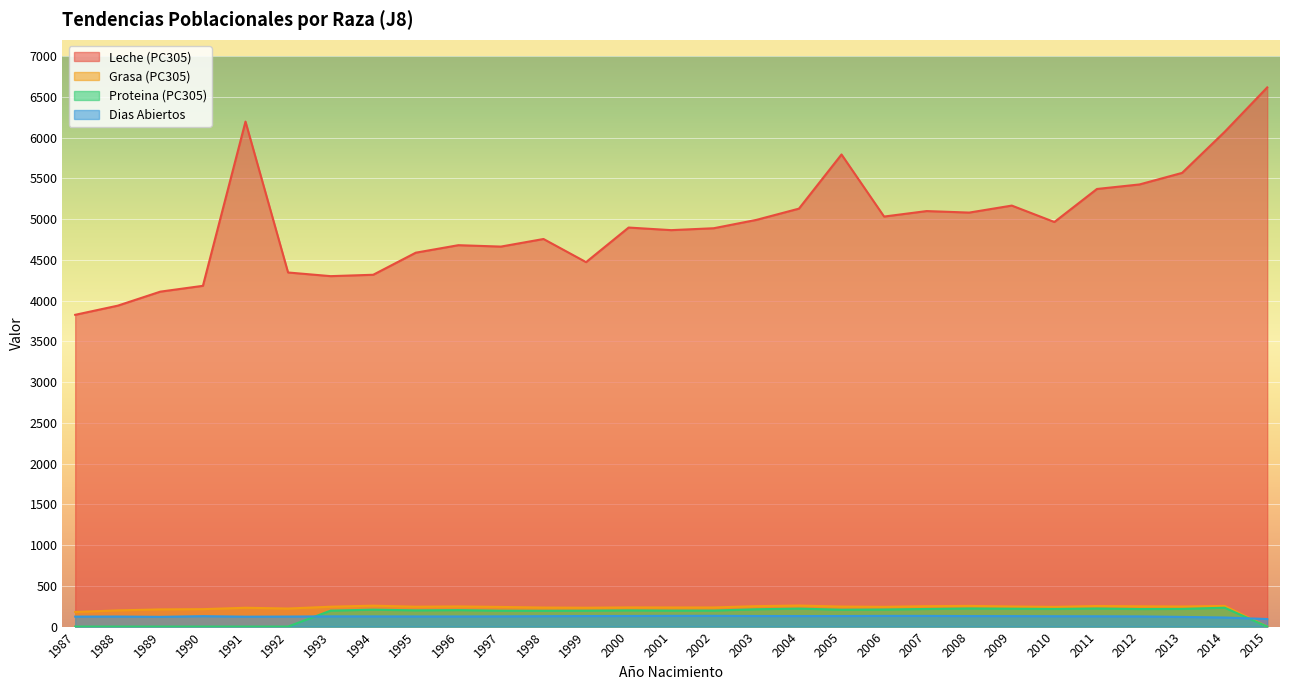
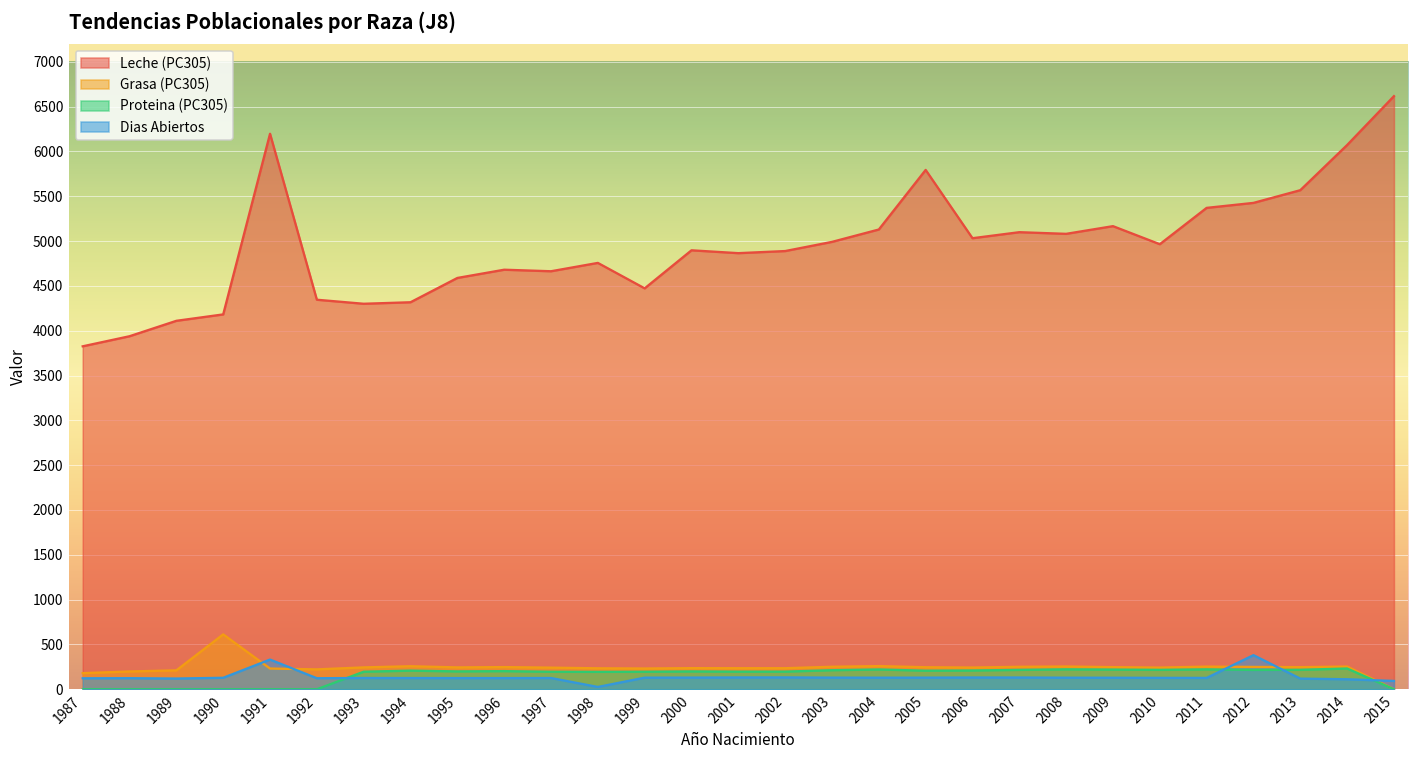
Grasa (PC305), 1990: 200 -> 600
Dias Abiertos, 1991: 100 -> 300
Dias Abiertos, 1998: 100 -> 0
Dias Abiertos, 2012: 100 -> 400
